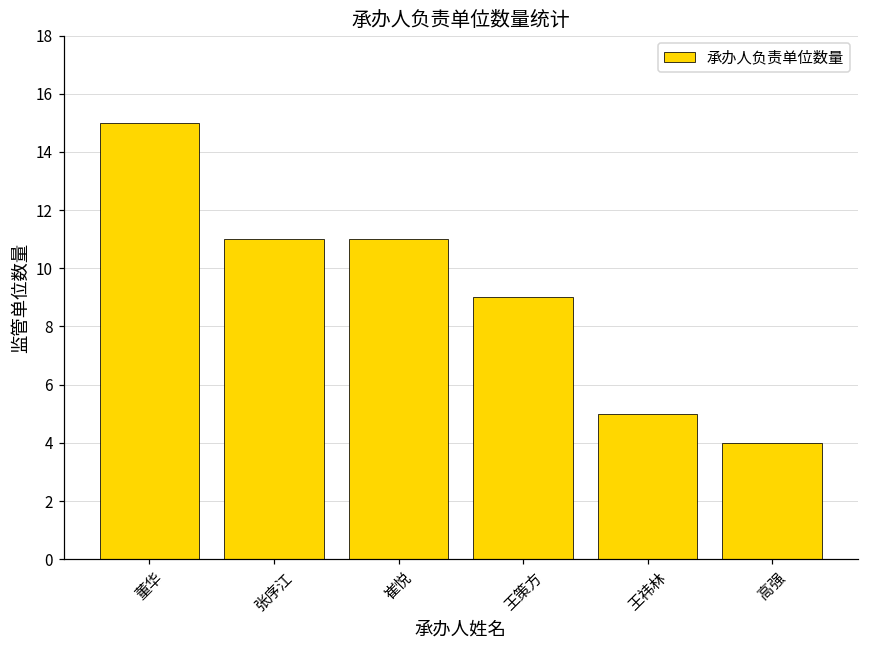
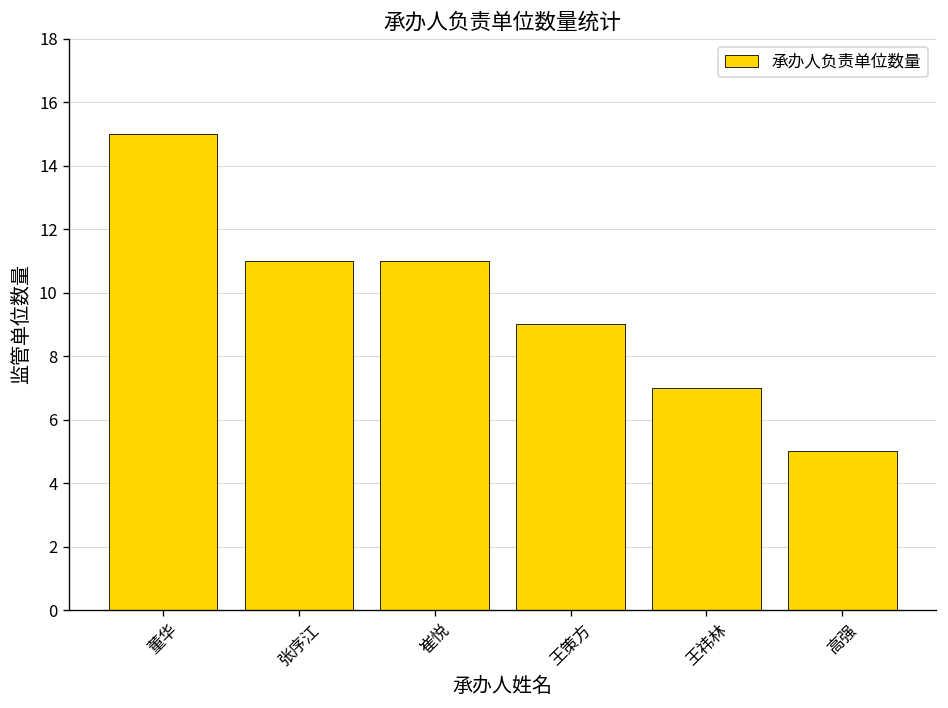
王祎林: 5 -> 7
高强: 4 -> 5
